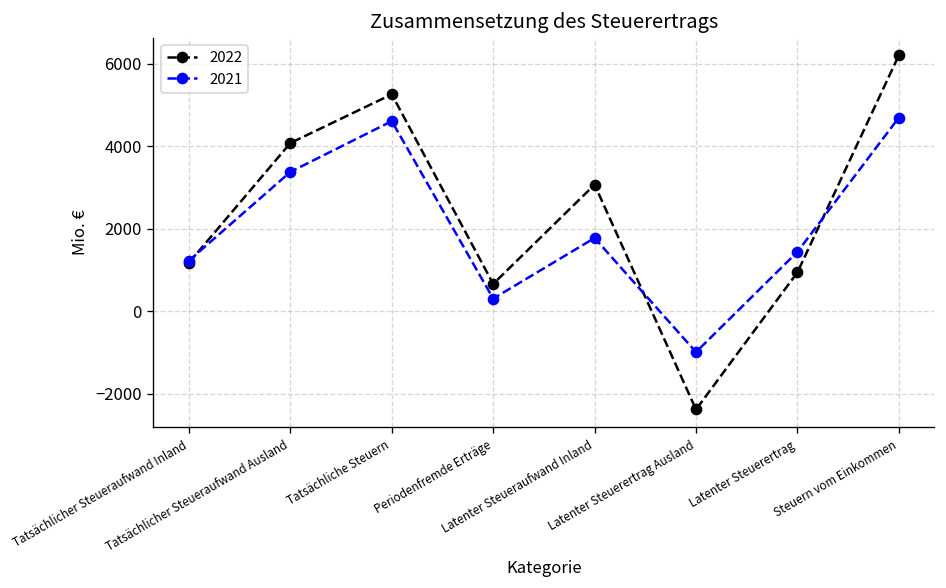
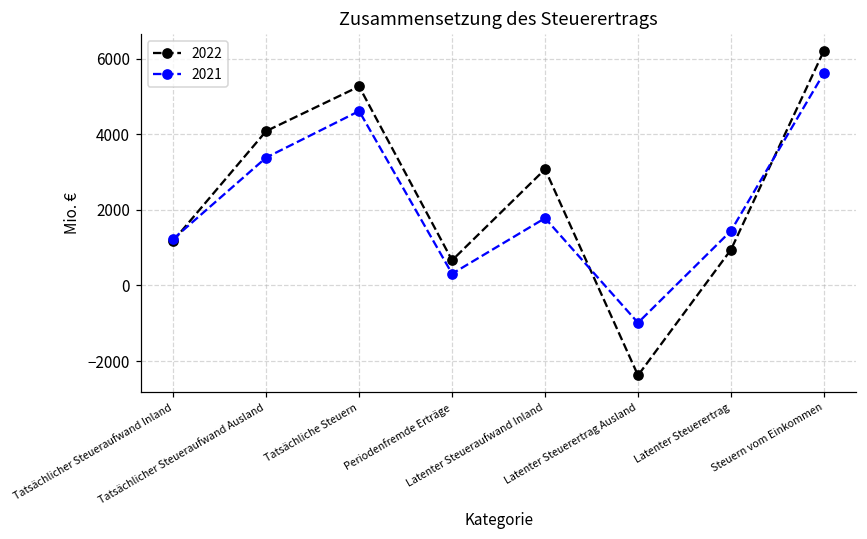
2021, Steuern vom Einkommen: 4700 -> 5600
